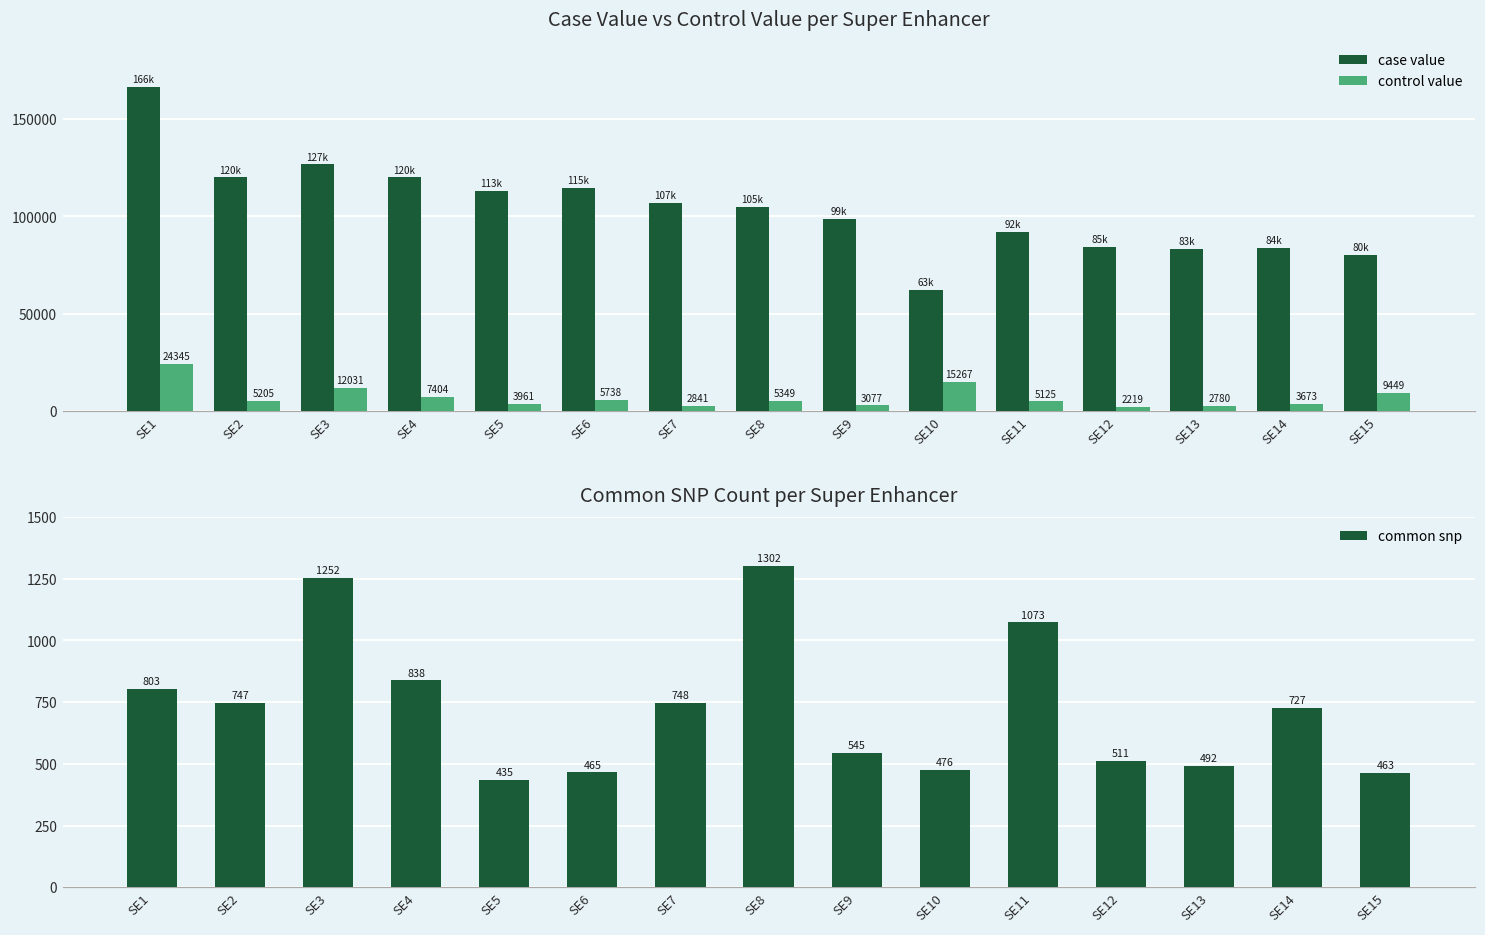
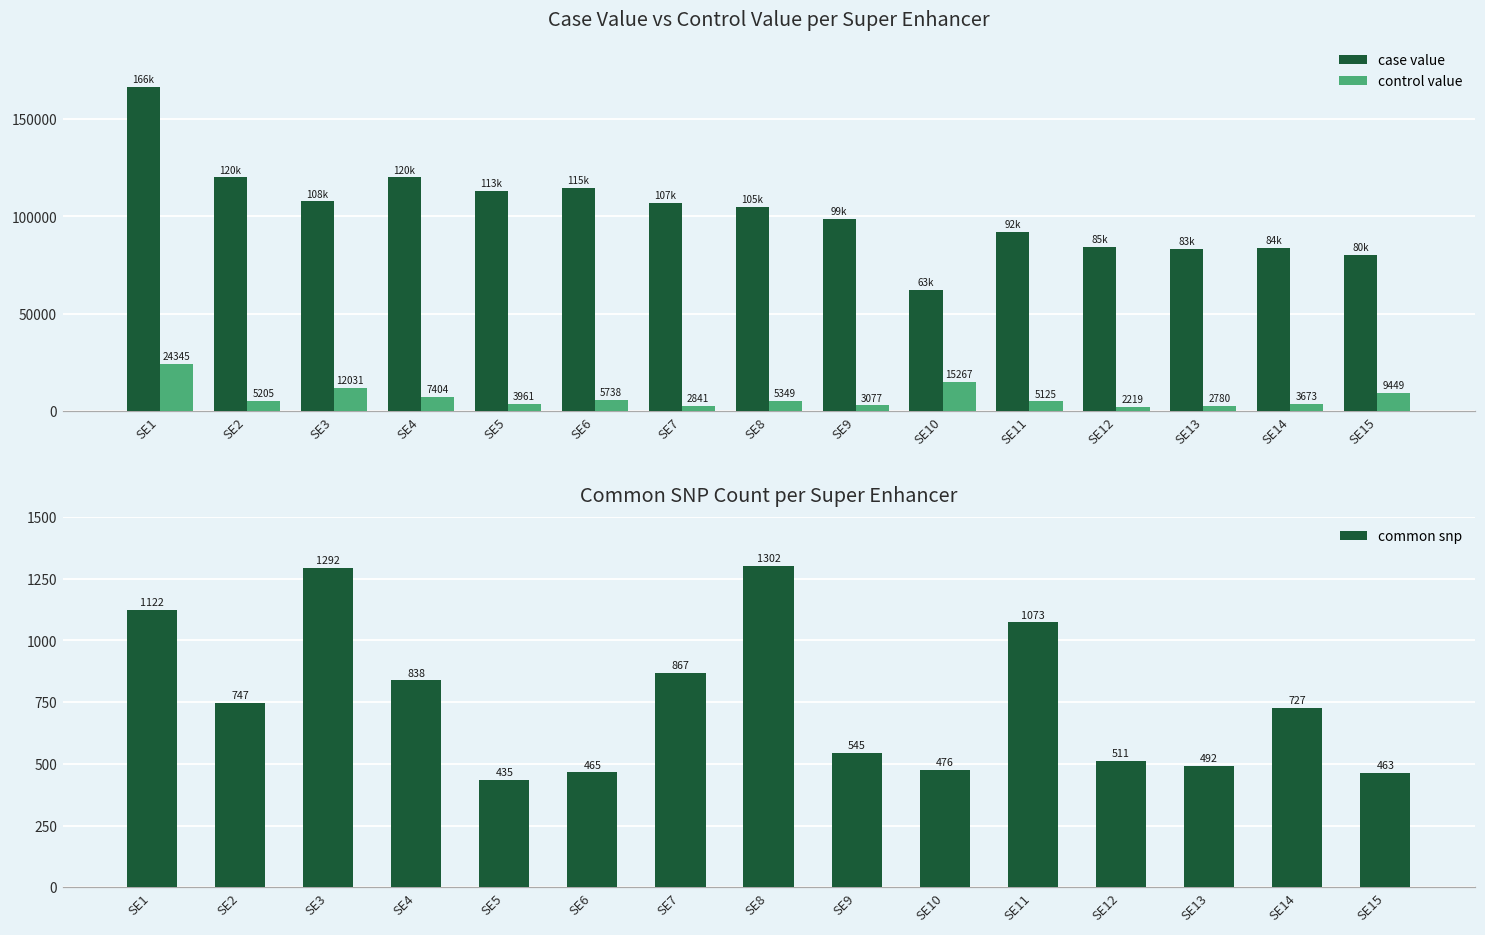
Case Value vs Control Value per Super Enhancer, case value, SE3: 127k -> 108k
Common SNP Count per Super Enhancer, SE1: 803 -> 1122
Common SNP Count per Super Enhancer, SE3: 1252 -> 1292
Common SNP Count per Super Enhancer, SE7: 748 -> 867
